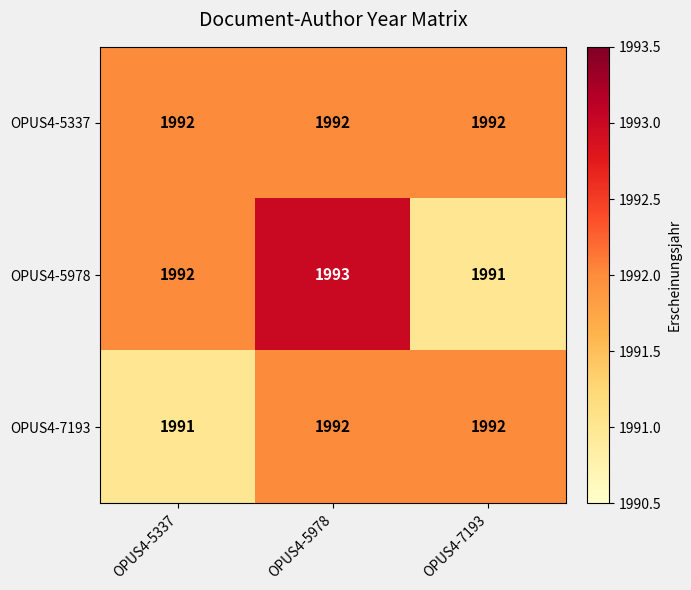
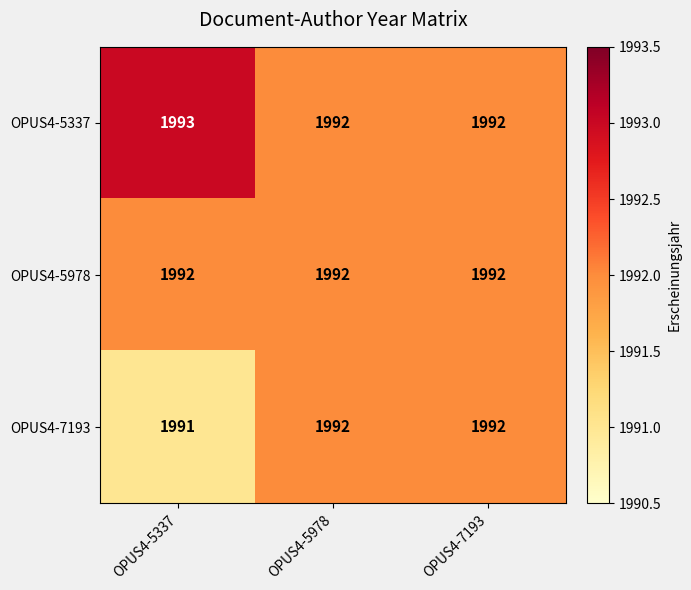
OPUS4-5337, OPUS4-5337: 1992 -> 1993
OPUS4-5978, OPUS4-5978: 1993 -> 1992
OPUS4-5978, OPUS4-7193: 1991 -> 1992
